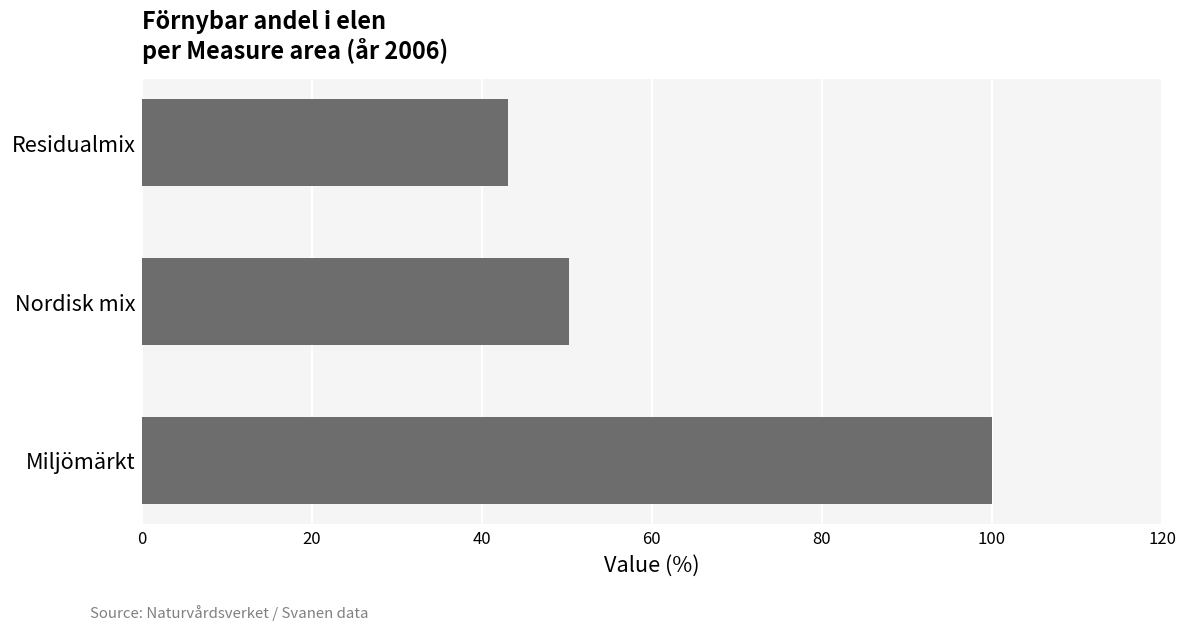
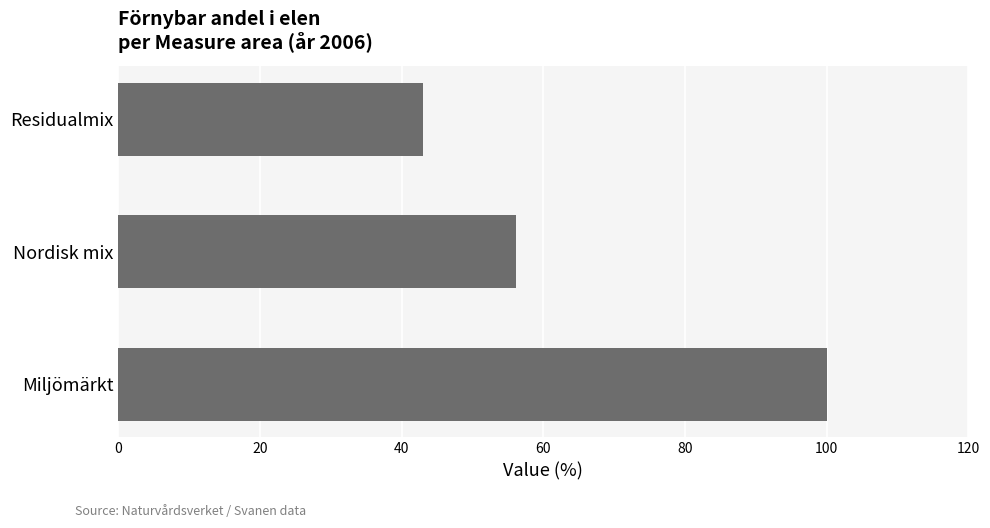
Nordisk mix: 50 -> 56
